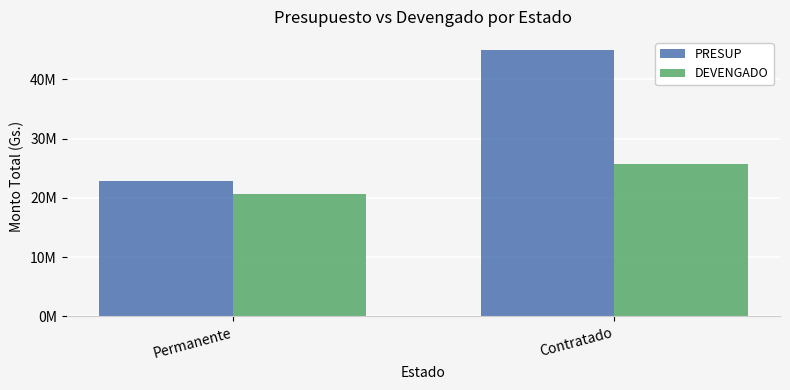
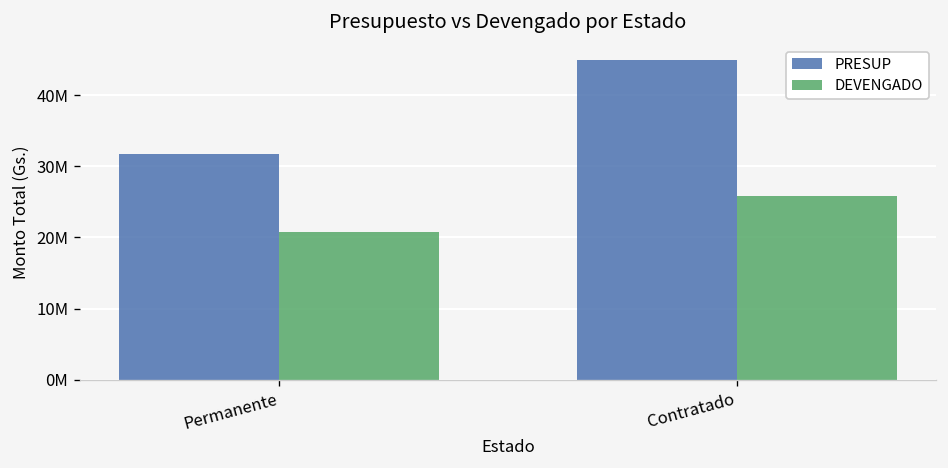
PRESUP, Permanente: 23000000 -> 32000000
